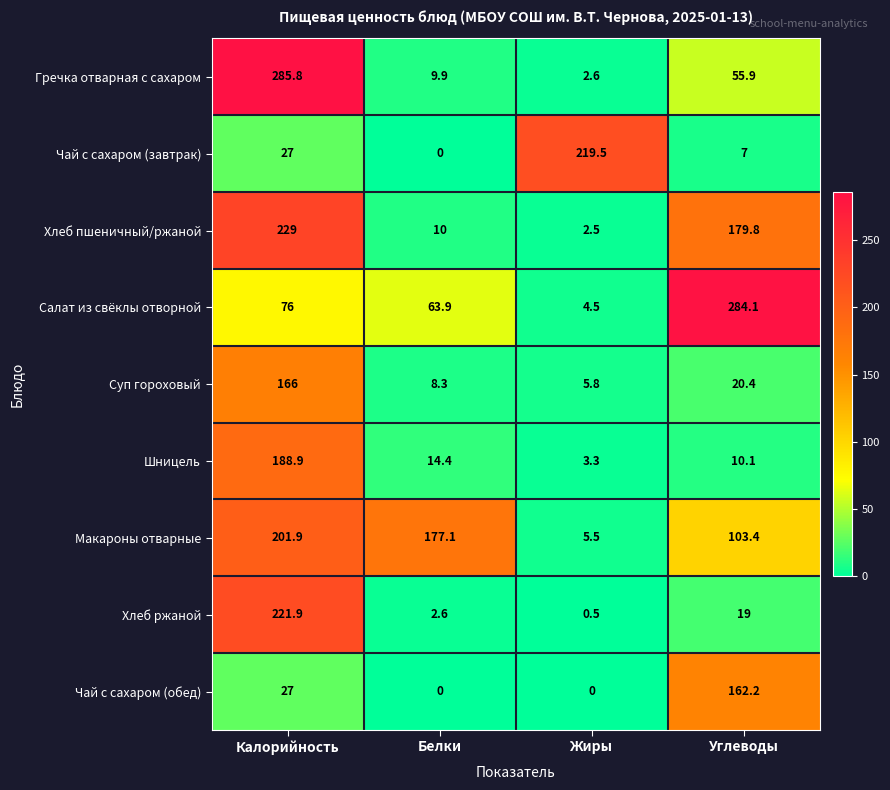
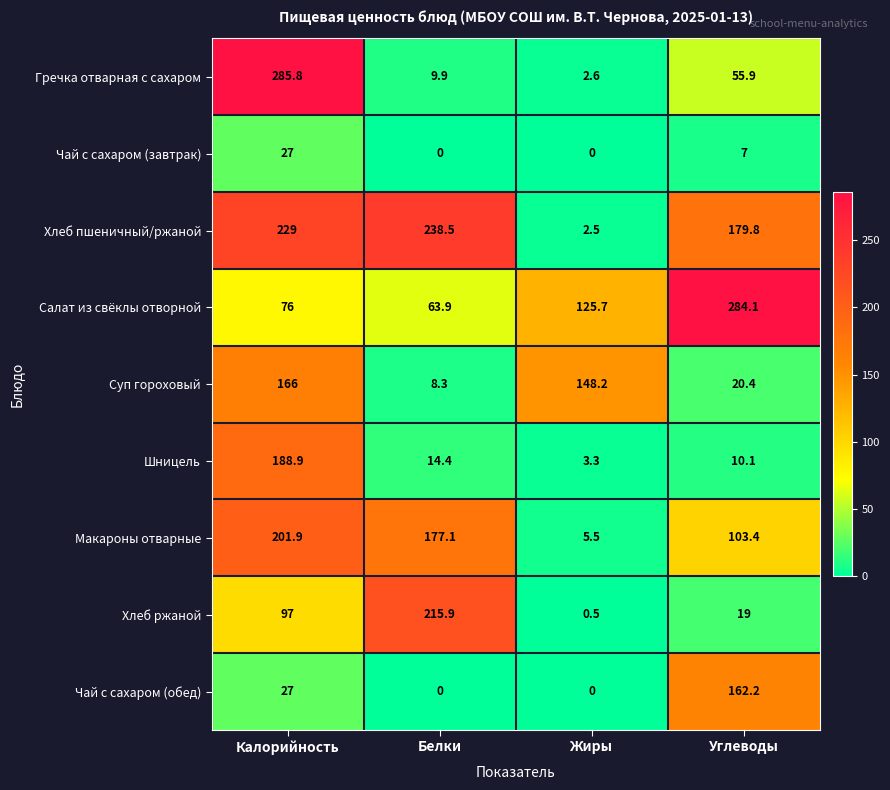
Чай с сахаром (завтрак), Жиры: 219.5 -> 0
Хлеб пшеничный/ржаной, Белки: 10 -> 238.5
Салат из свёклы отворной, Жиры: 4.5 -> 125.7
Суп гороховый, Жиры: 5.8 -> 148.2
Хлеб ржаной, Калорийность: 221.9 -> 97
Хлеб ржаной, Белки: 2.6 -> 215.9
